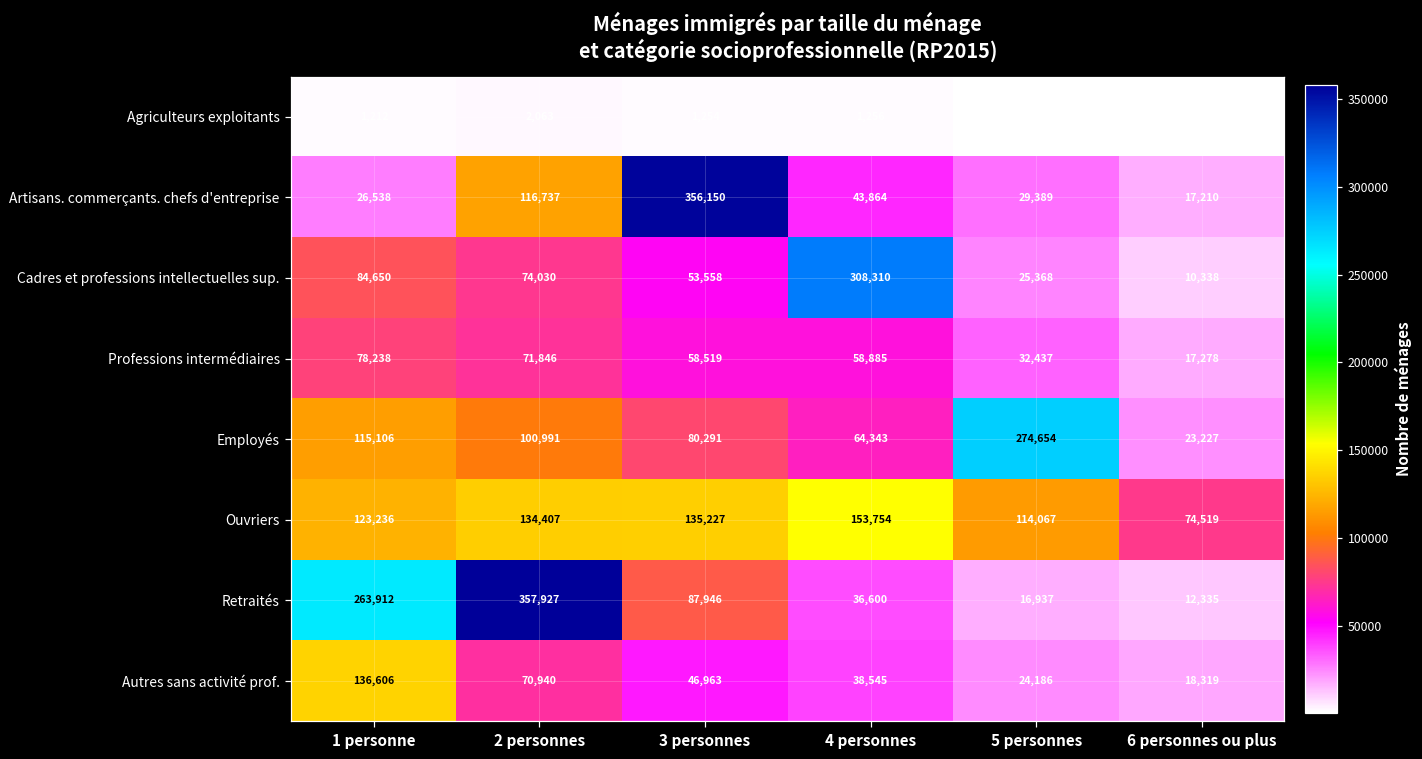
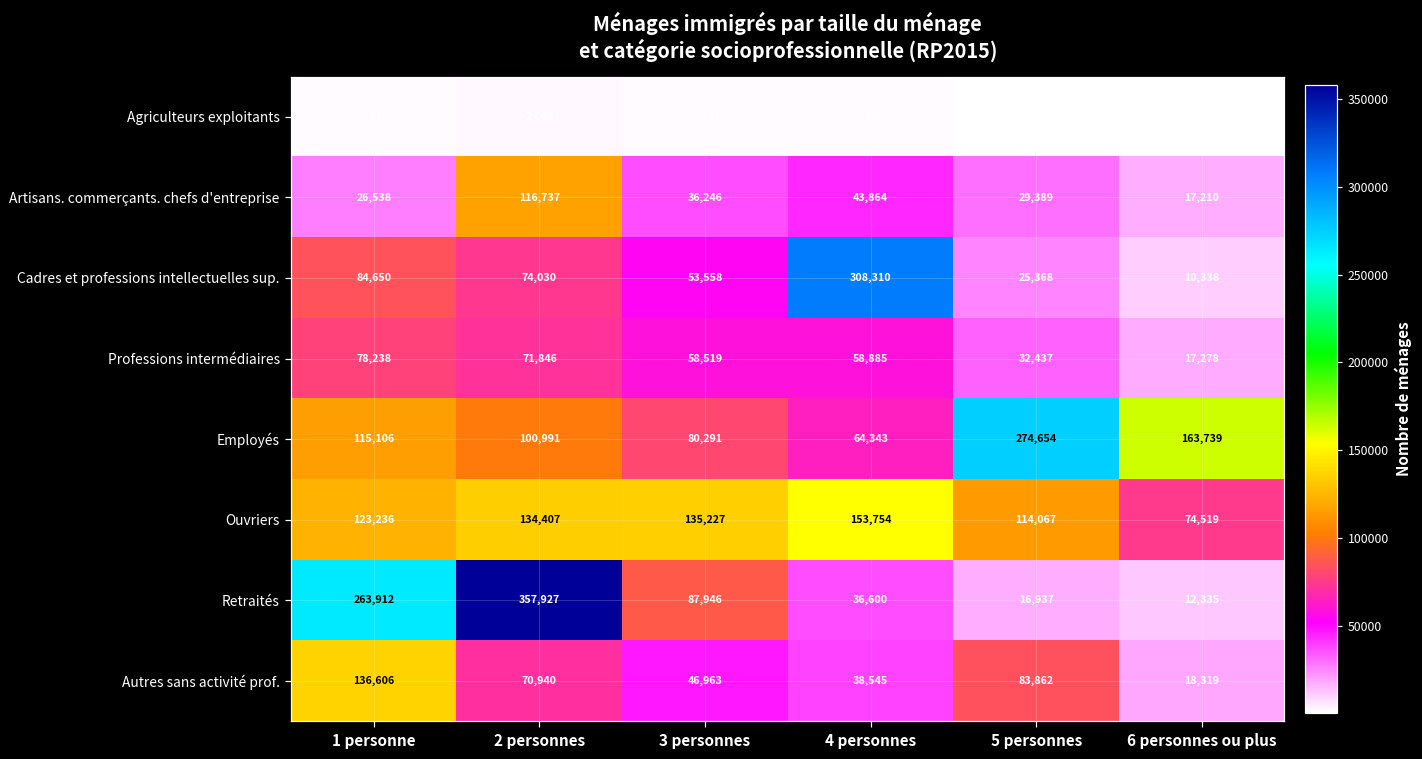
Artisans. commerçants. chefs d'entreprise, 3 personnes: 356,150 -> 36,246
Employés, 6 personnes ou plus: 23,227 -> 163,739
Autres sans activité prof., 5 personnes: 24,186 -> 83,862
